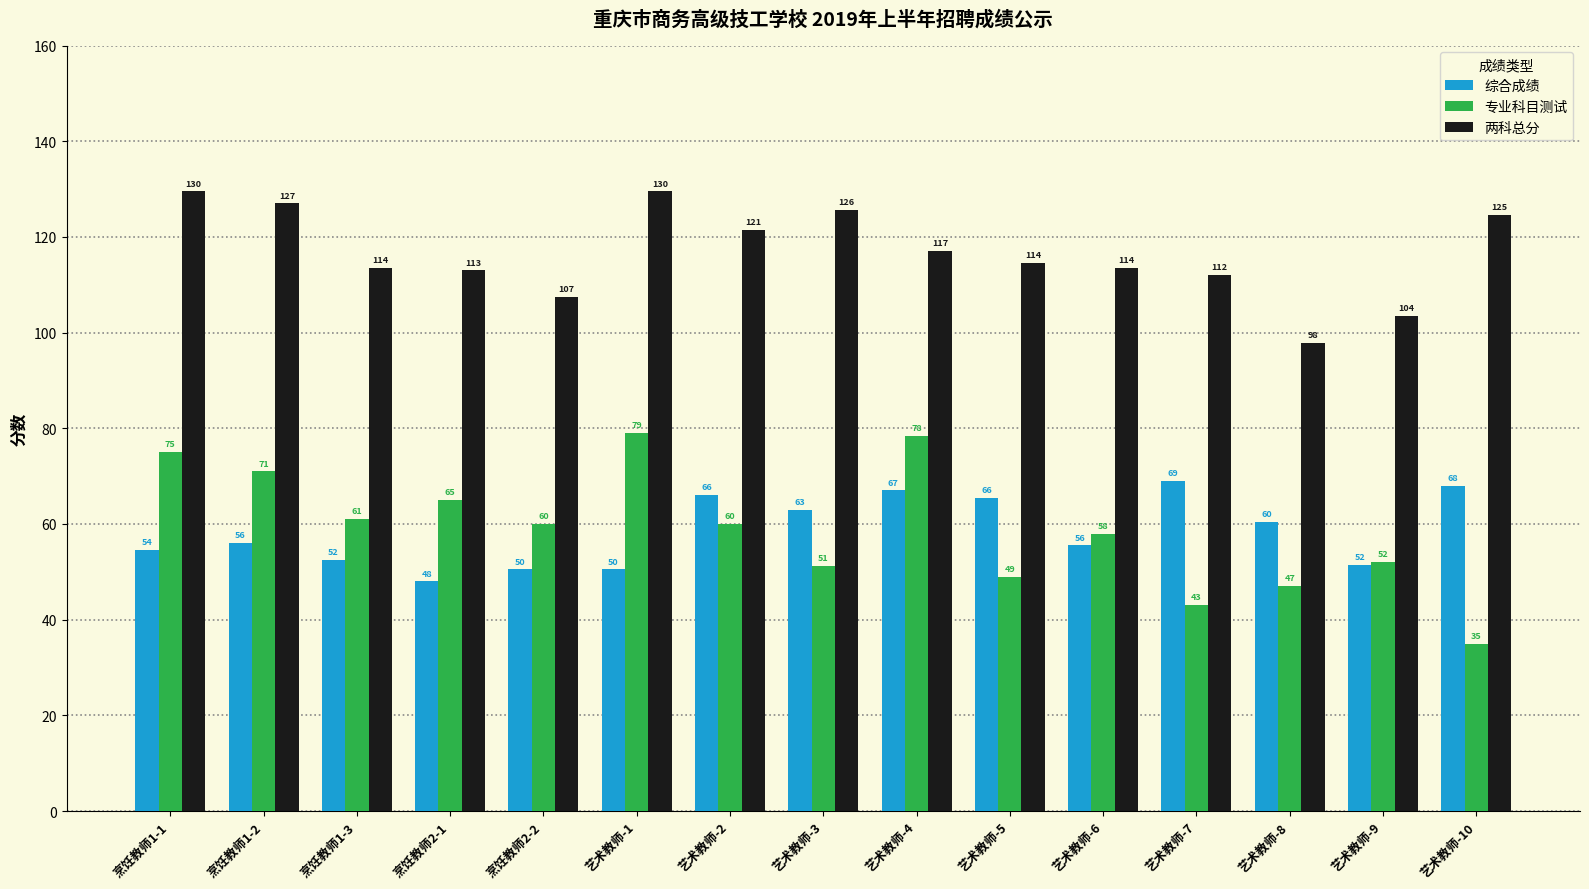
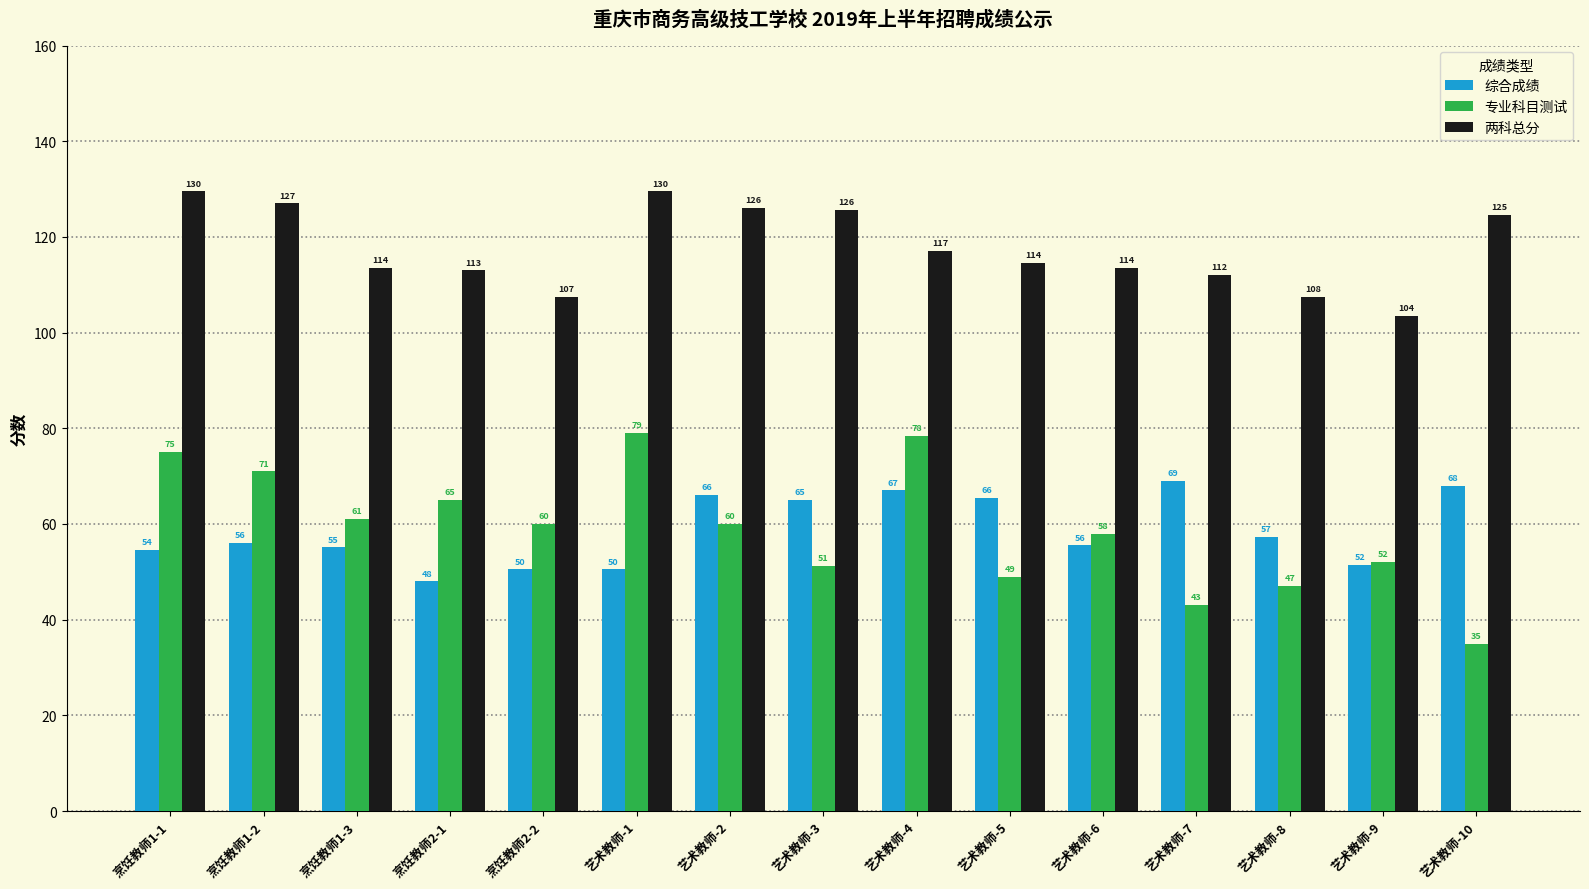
综合成绩, 烹饪教师1-3: 52 -> 55
两科总分, 艺术教师-2: 121 -> 126
综合成绩, 艺术教师-3: 63 -> 65
综合成绩, 艺术教师-8: 60 -> 57
两科总分, 艺术教师-8: 98 -> 108
